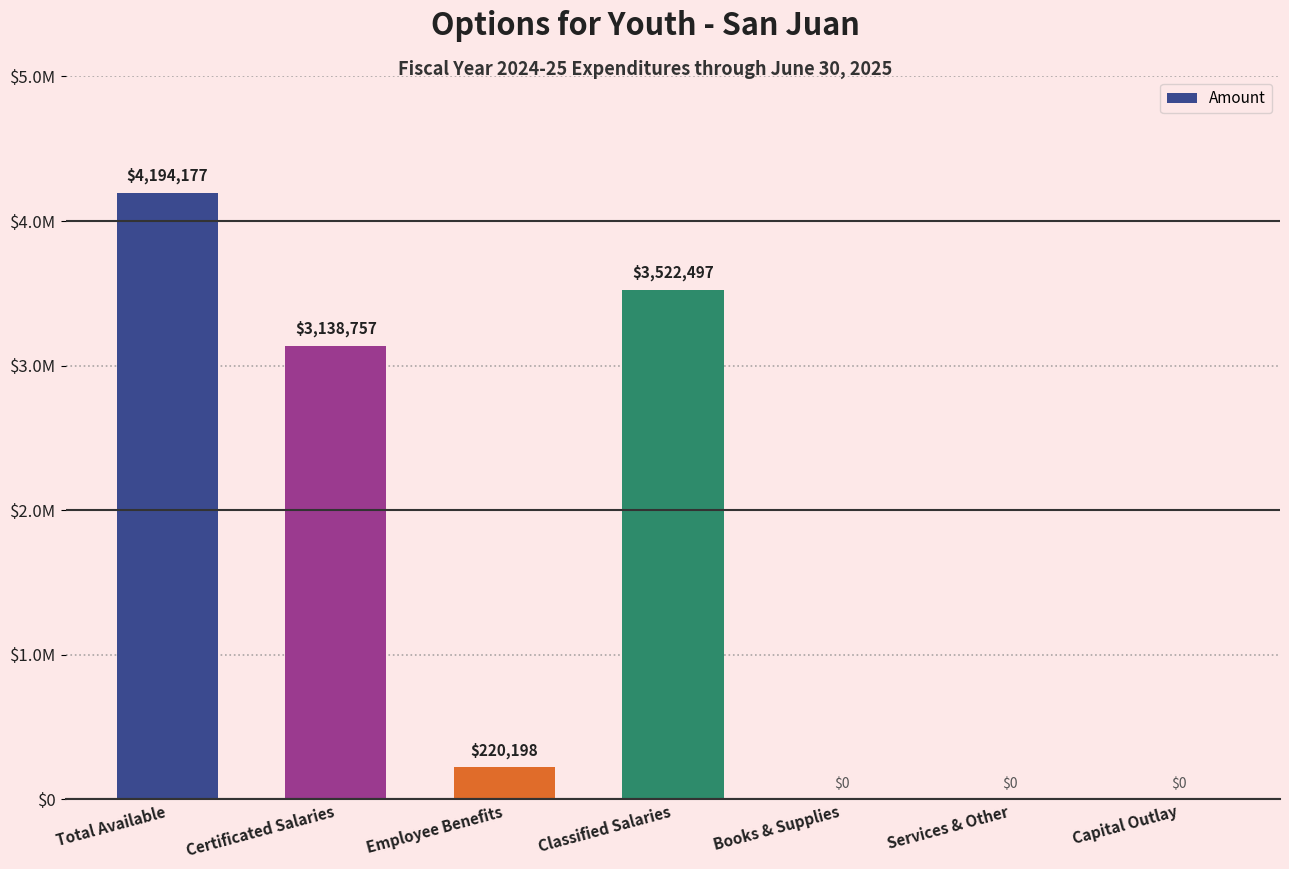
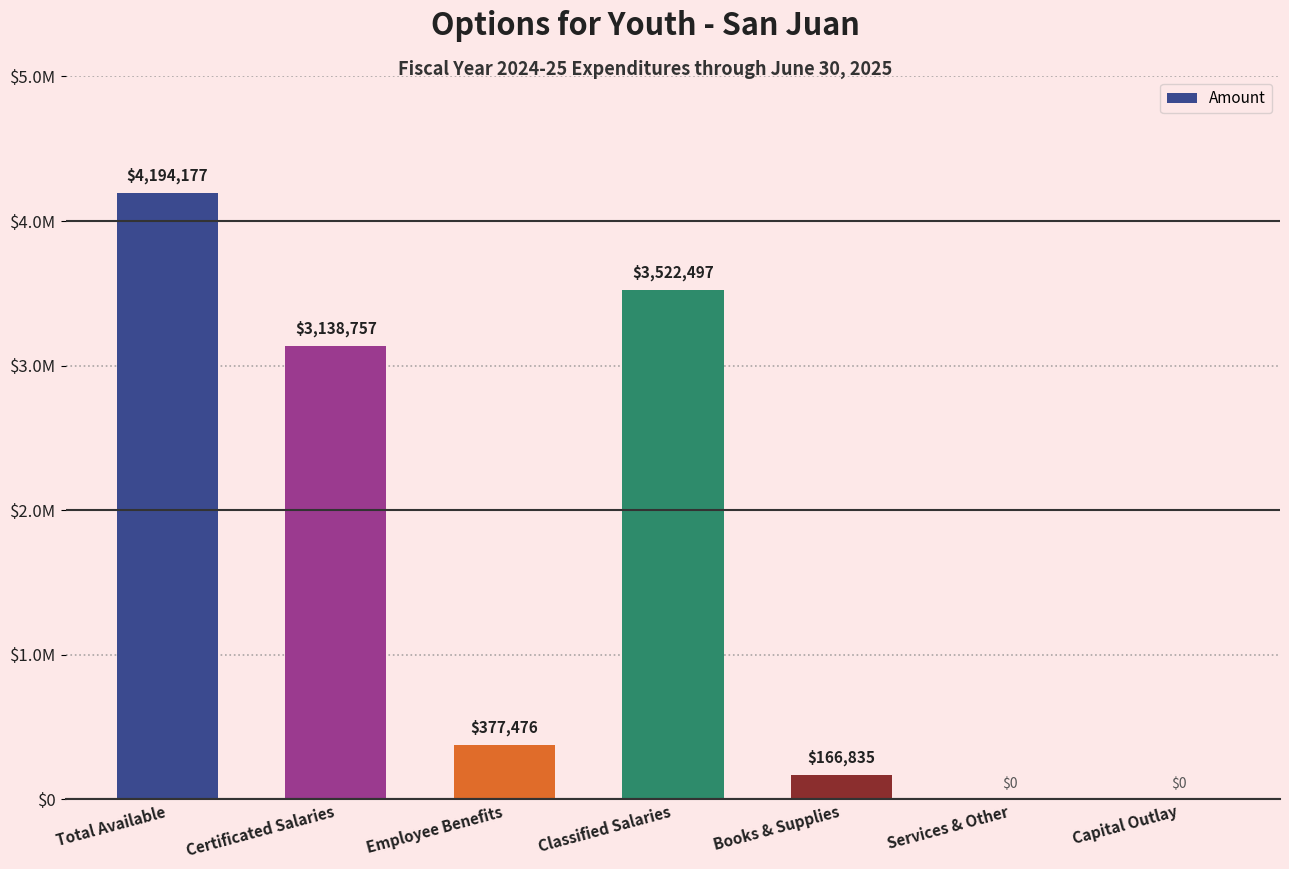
Employee Benefits: $220,198 -> $377,476
Books & Supplies: $0 -> $166,835
